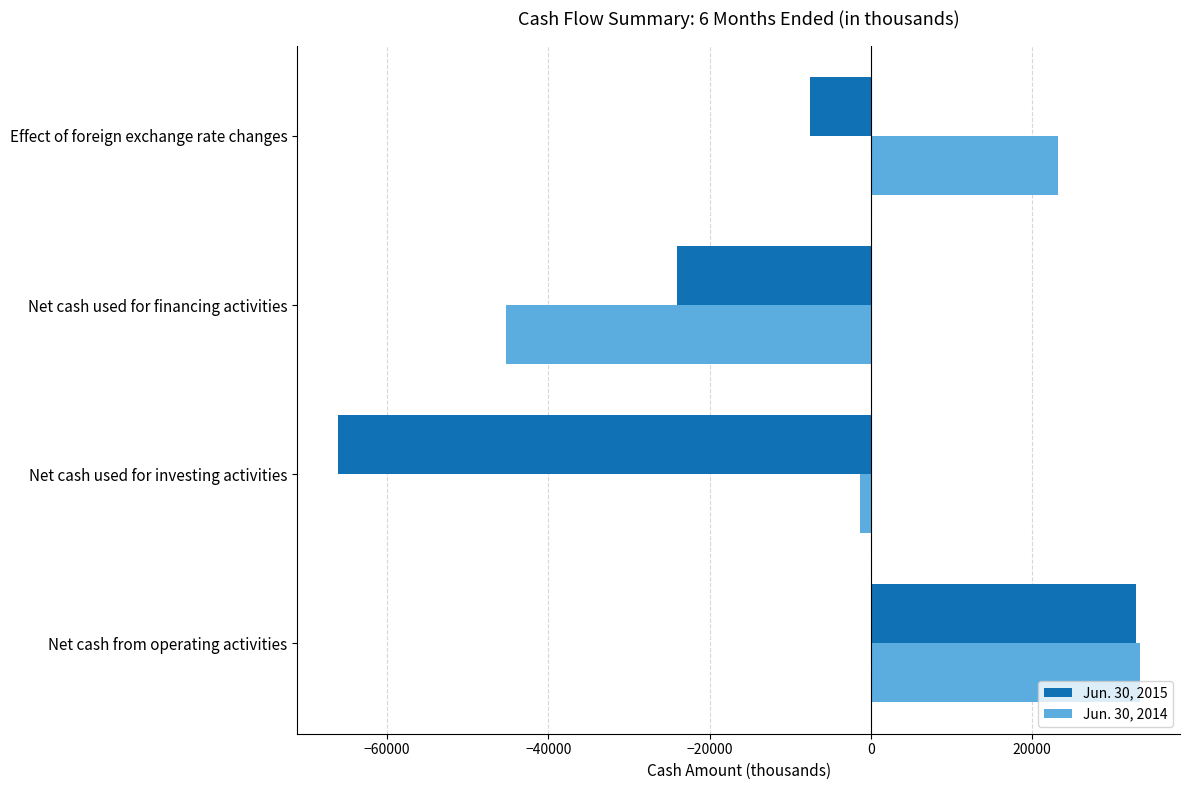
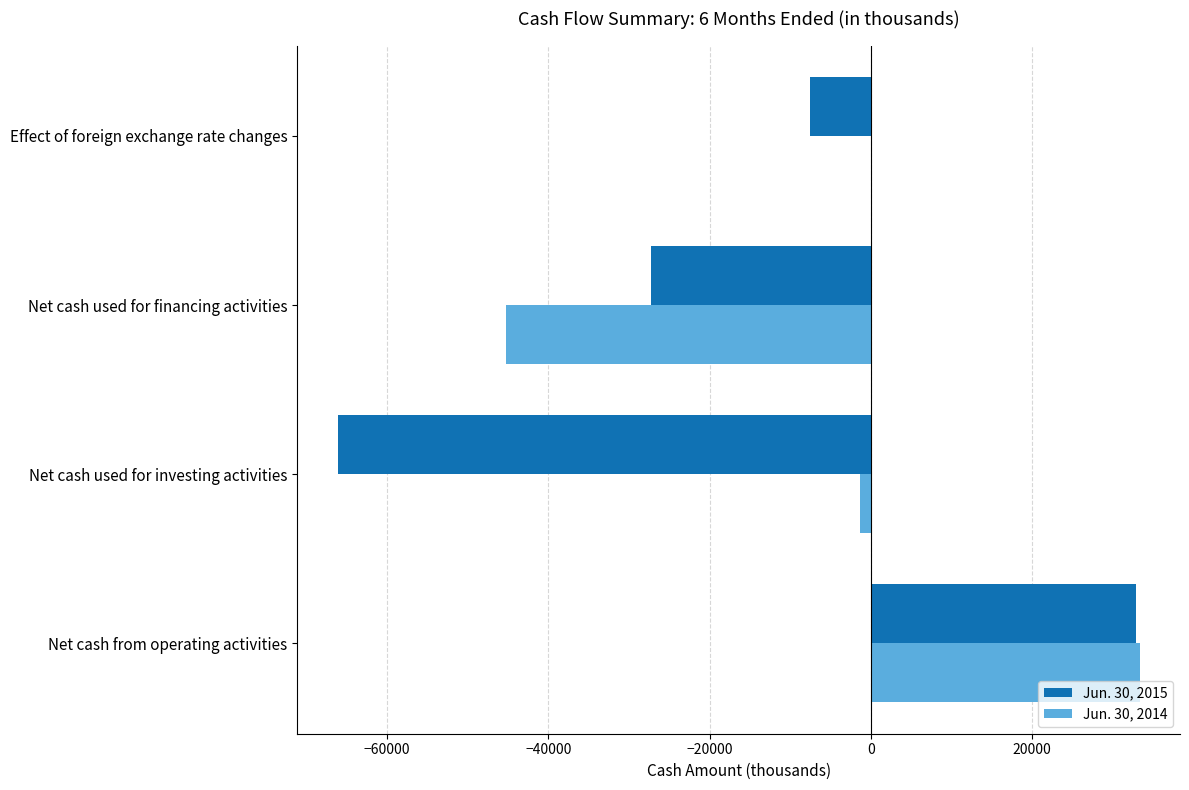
Jun. 30, 2014, Effect of foreign exchange rate changes: 23000 -> 0
Jun. 30, 2015, Net cash used for financing activities: -24000 -> -27000
